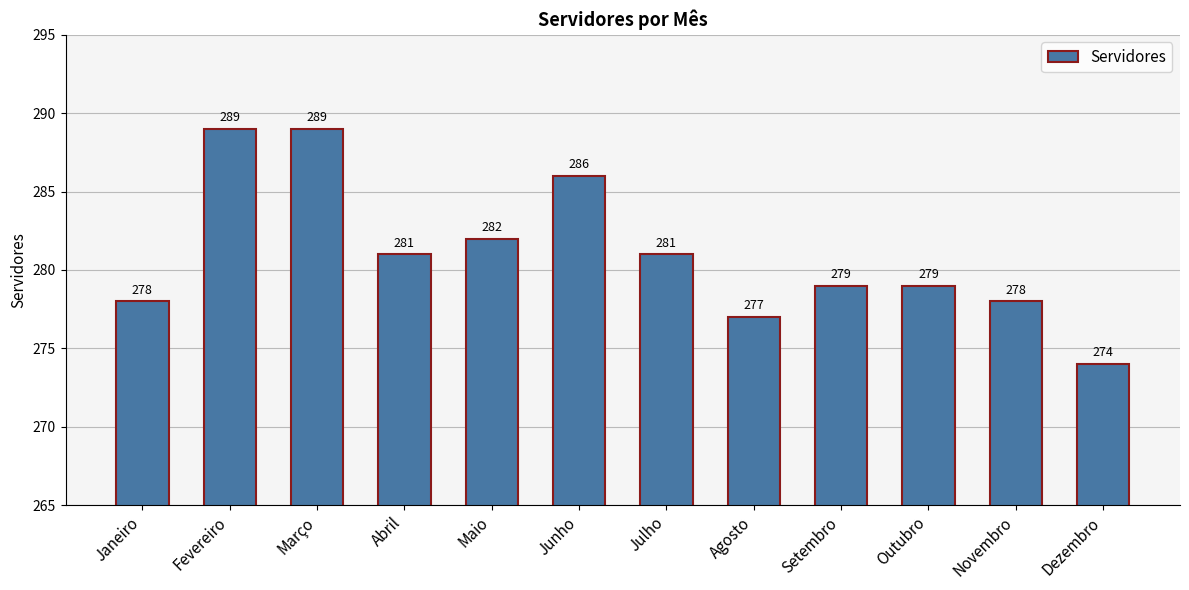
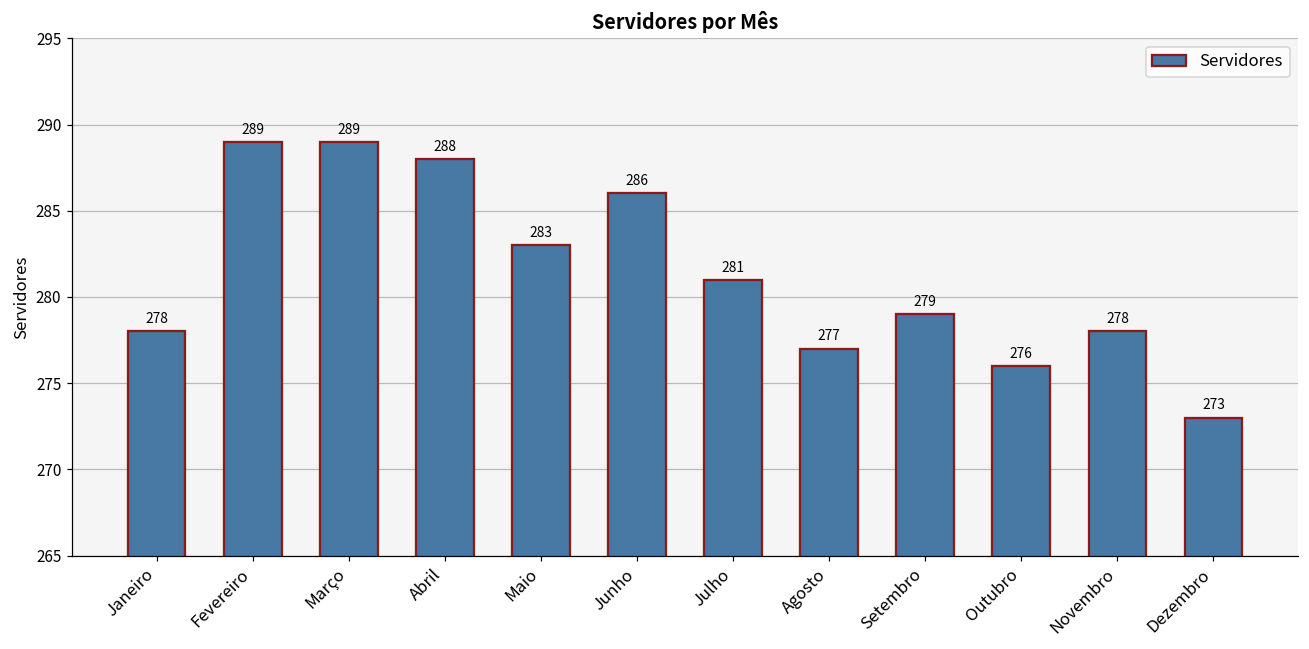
Abril: 281 -> 288
Maio: 282 -> 283
Outubro: 279 -> 276
Dezembro: 274 -> 273
